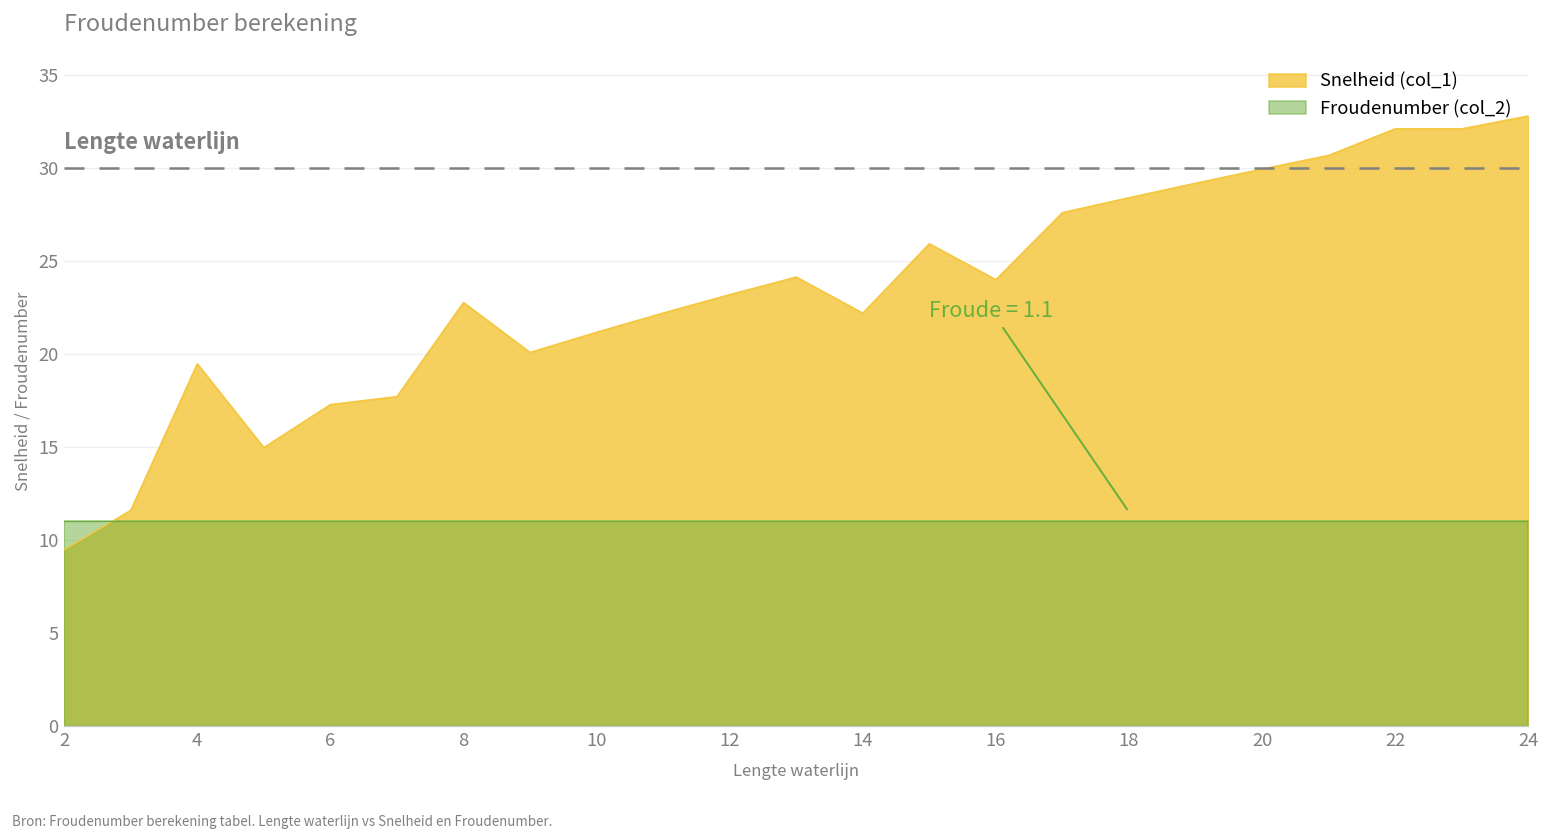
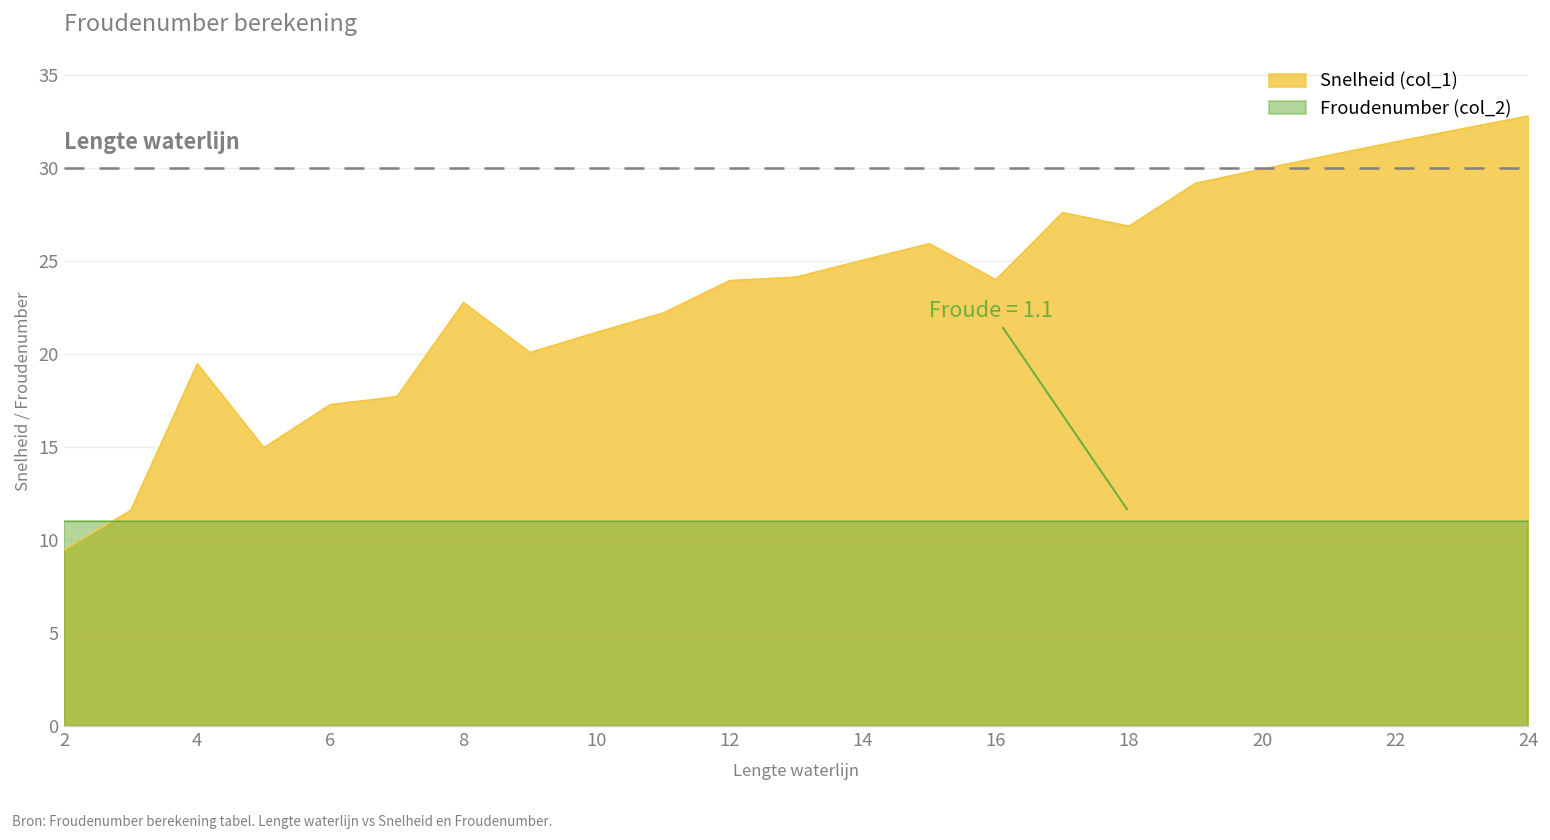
Snelheid (col_1), 12: 23.2 -> 23.9
Snelheid (col_1), 14: 22.2 -> 25.0
Snelheid (col_1), 18: 28.4 -> 26.9
Snelheid (col_1), 22: 32.1 -> 31.4
